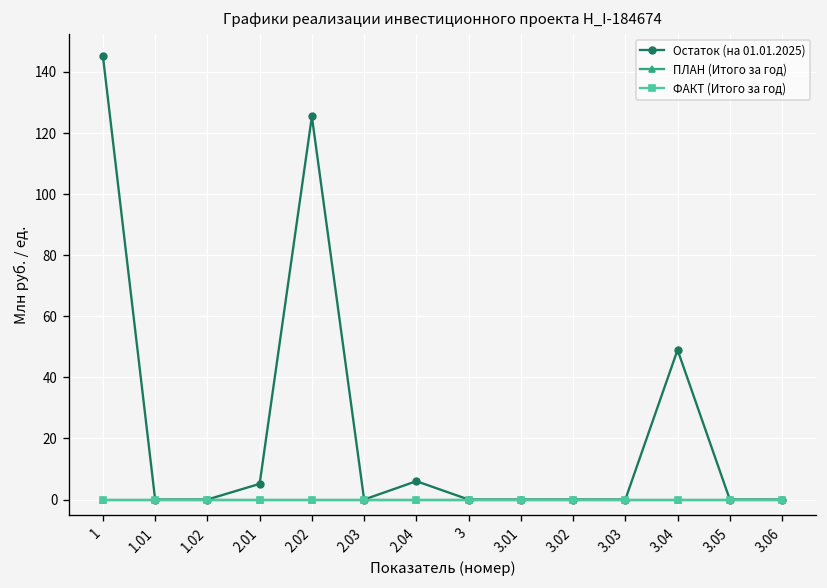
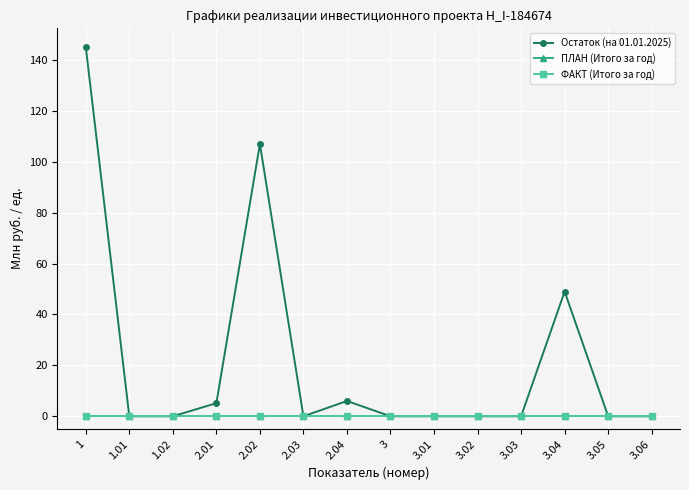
Остаток (на 01.01.2025), 2.02: 125 -> 107
